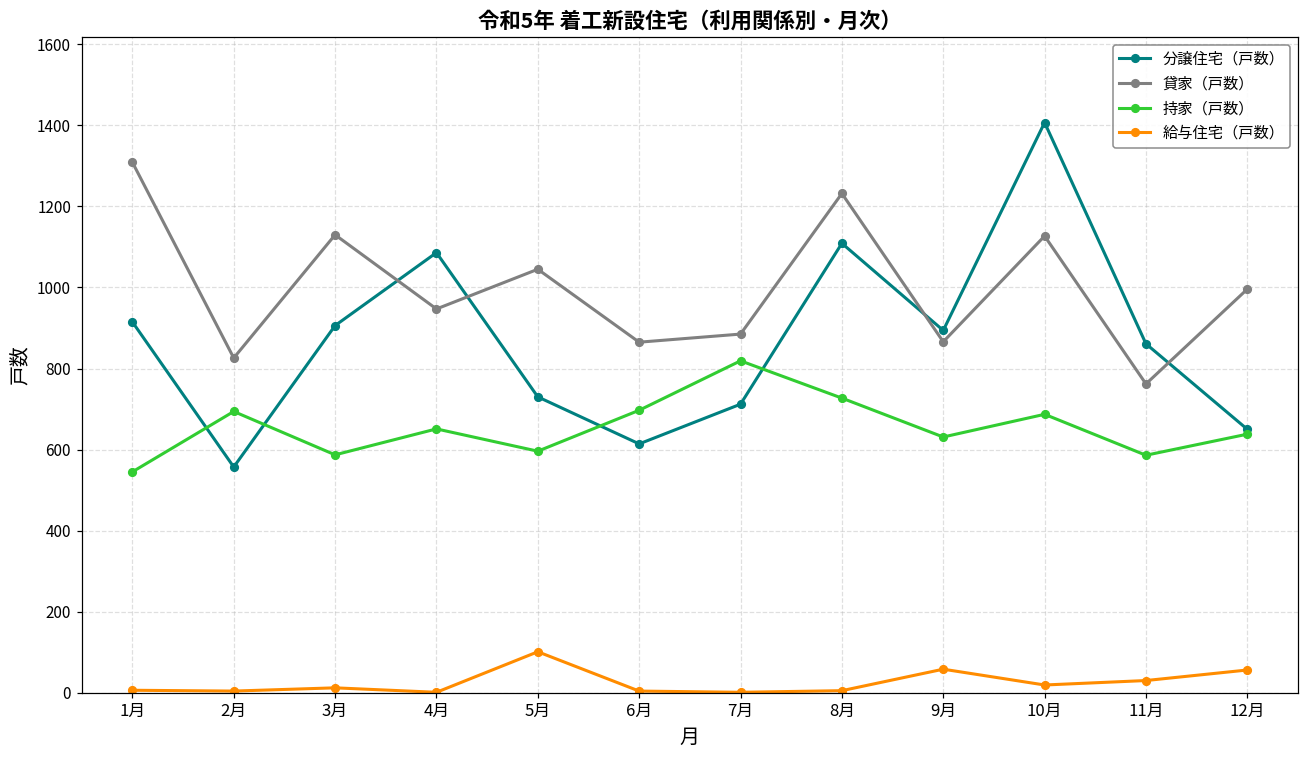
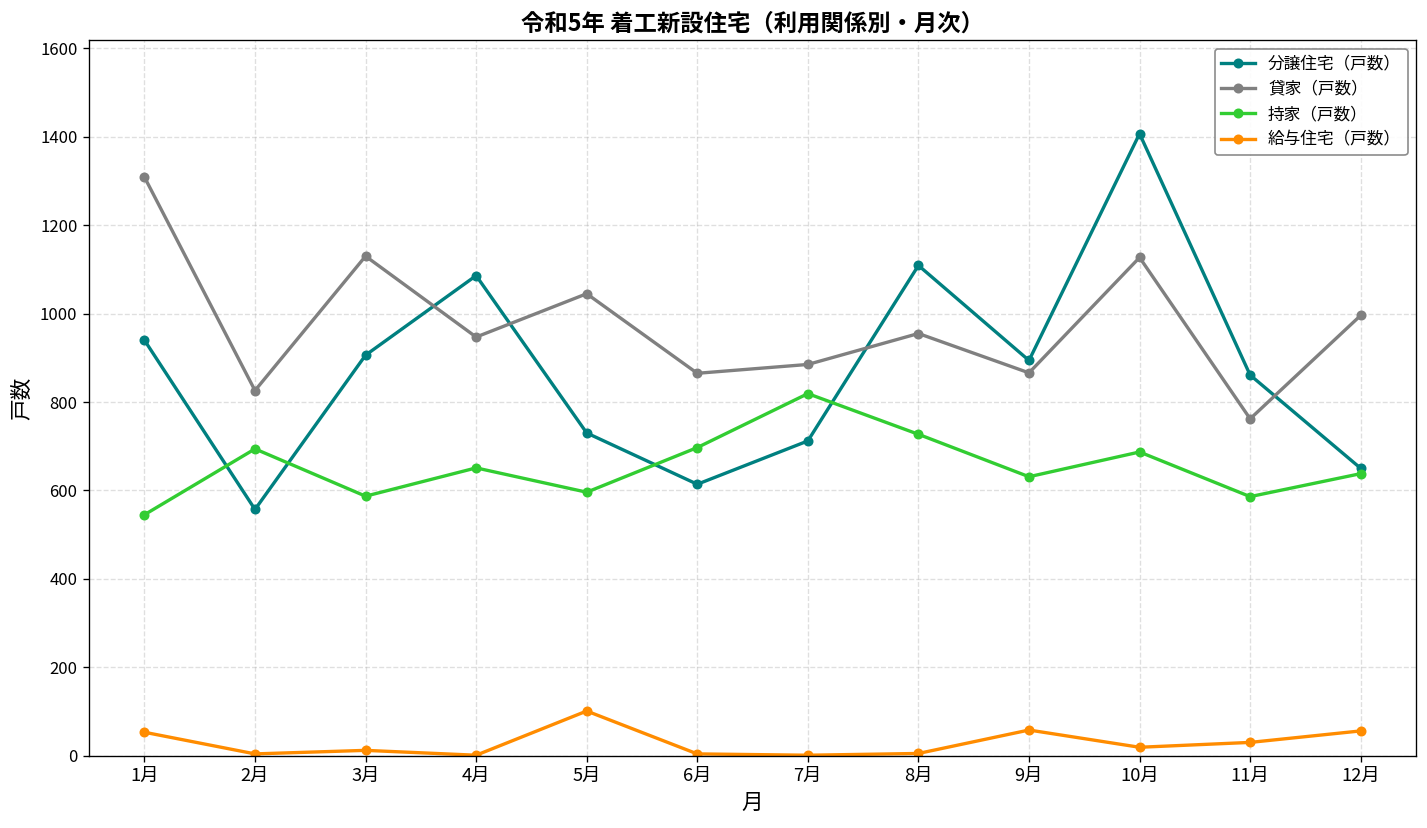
分譲住宅（戸数）, 1月: 920 -> 940
給与住宅（戸数）, 1月: 10 -> 50
貸家（戸数）, 8月: 1230 -> 960
